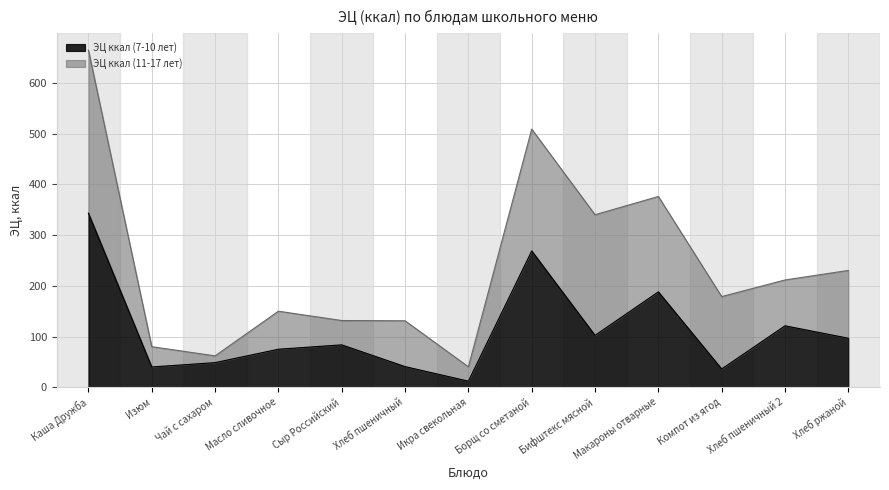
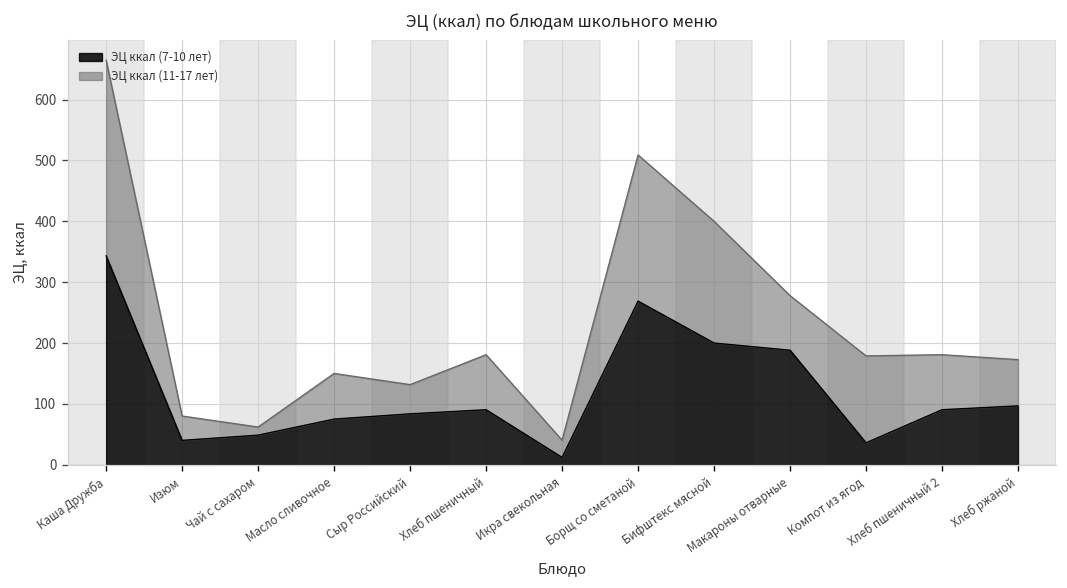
ЭЦ ккал (7-10 лет), Хлеб пшеничный: 40 -> 90
ЭЦ ккал (7-10 лет), Бифштекс мясной: 100 -> 200
ЭЦ ккал (11-17 лет), Бифштекс мясной: 240 -> 200
ЭЦ ккал (11-17 лет), Макароны отварные: 190 -> 90
ЭЦ ккал (7-10 лет), Хлеб пшеничный 2: 120 -> 90
ЭЦ ккал (11-17 лет), Хлеб ржаной: 130 -> 80
